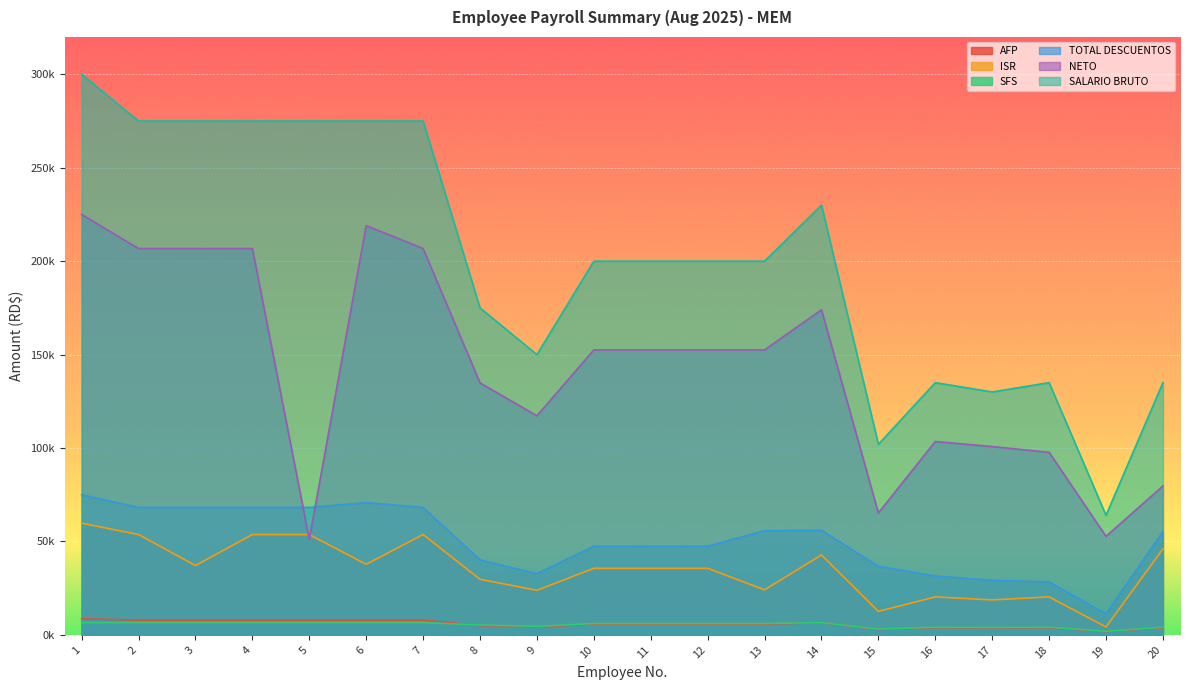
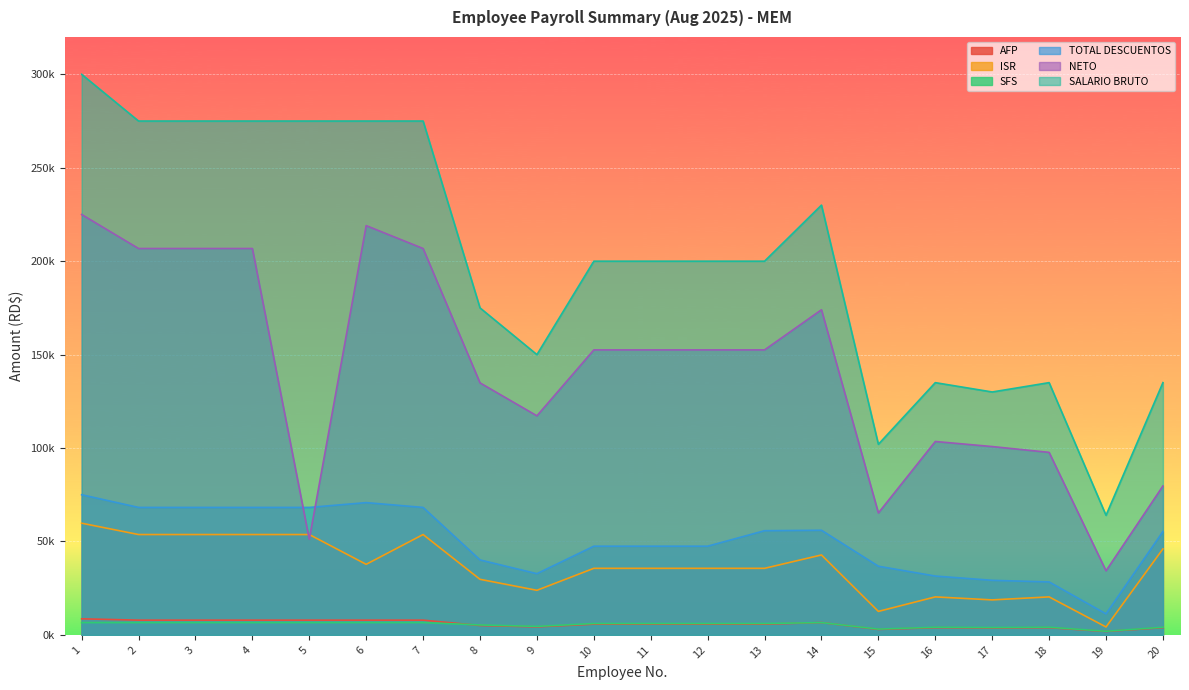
ISR, 3: 37000 -> 54000
ISR, 13: 24000 -> 36000
NETO, 19: 53000 -> 34000
